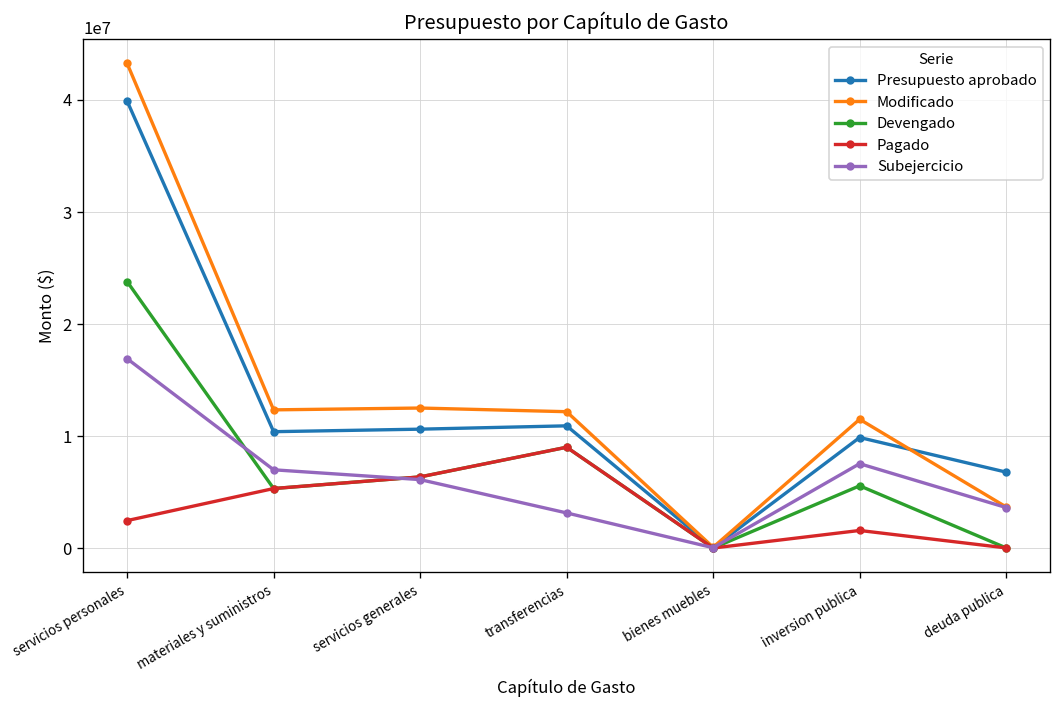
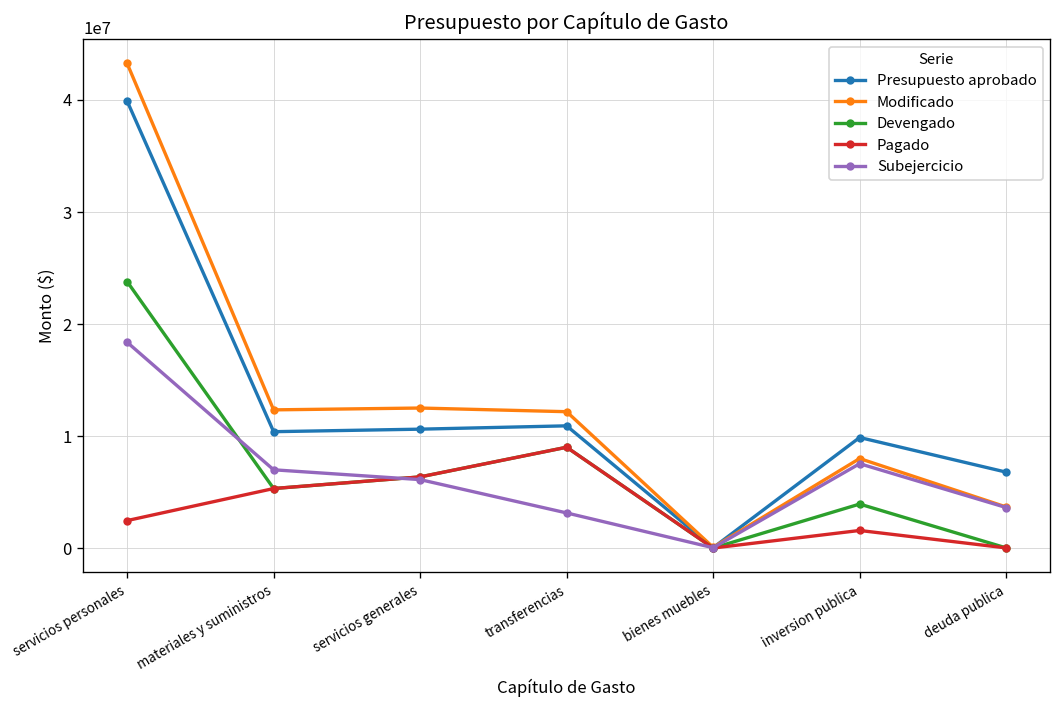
Subejercicio, servicios personales: 17000000 -> 18000000
Modificado, inversion publica: 12000000 -> 8000000
Devengado, inversion publica: 6000000 -> 4000000
